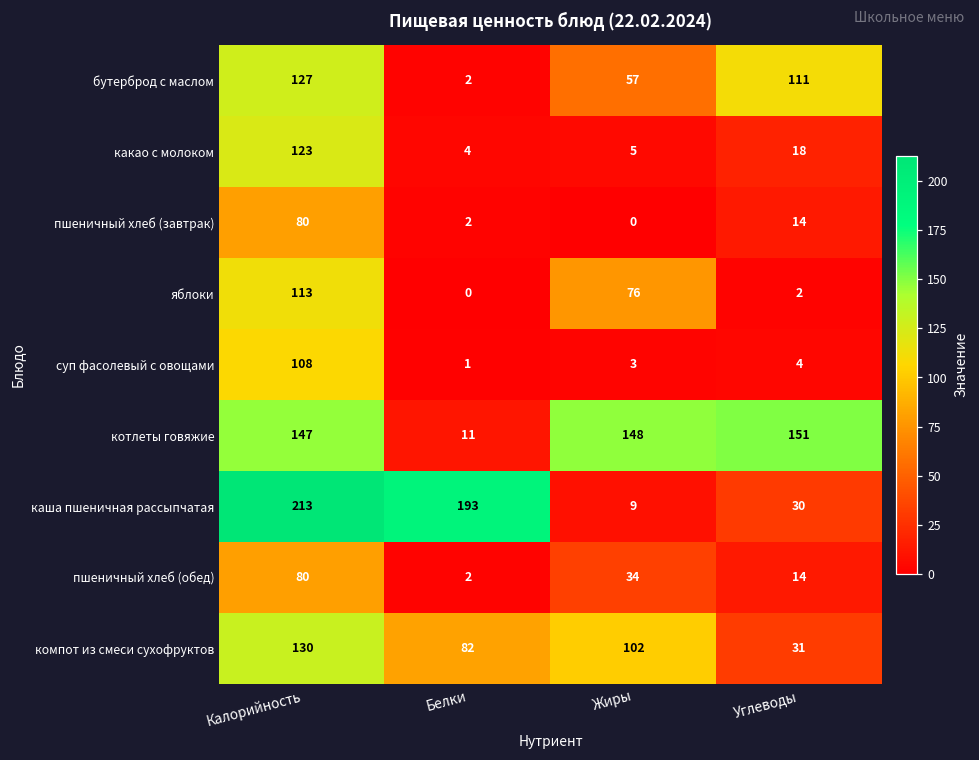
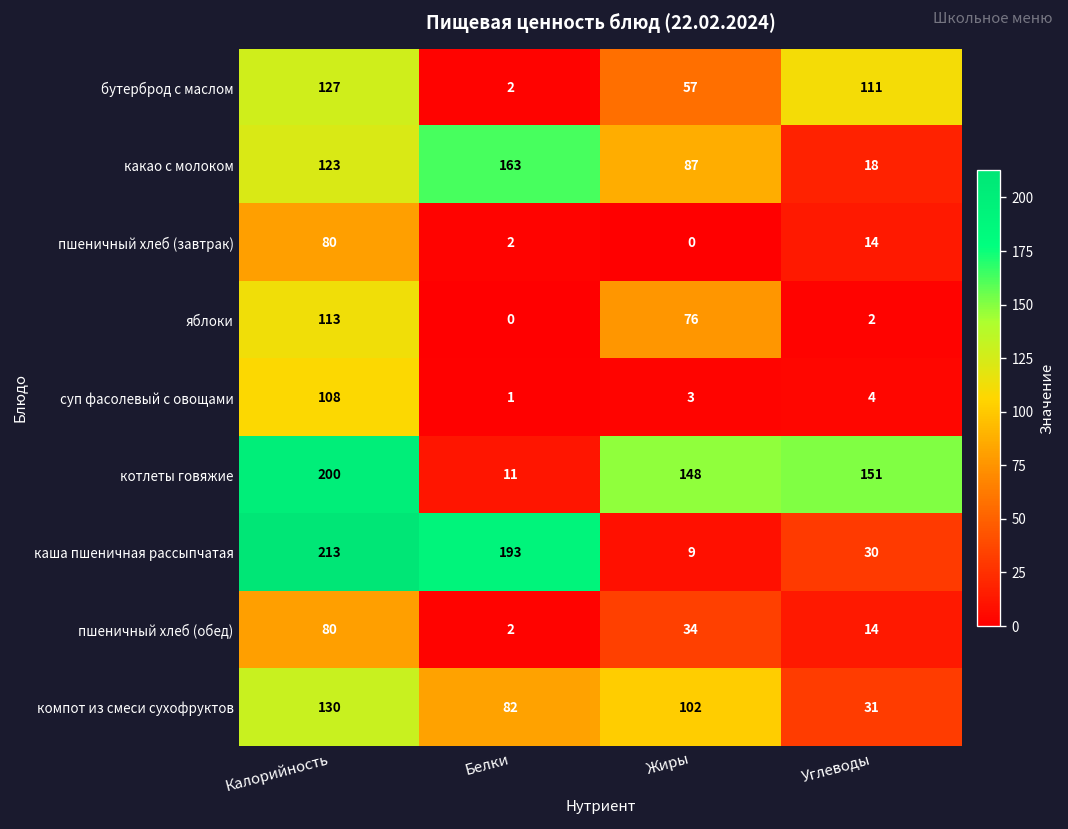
какао с молоком, Белки: 4 -> 163
какао с молоком, Жиры: 5 -> 87
котлеты говяжие, Калорийность: 147 -> 200
